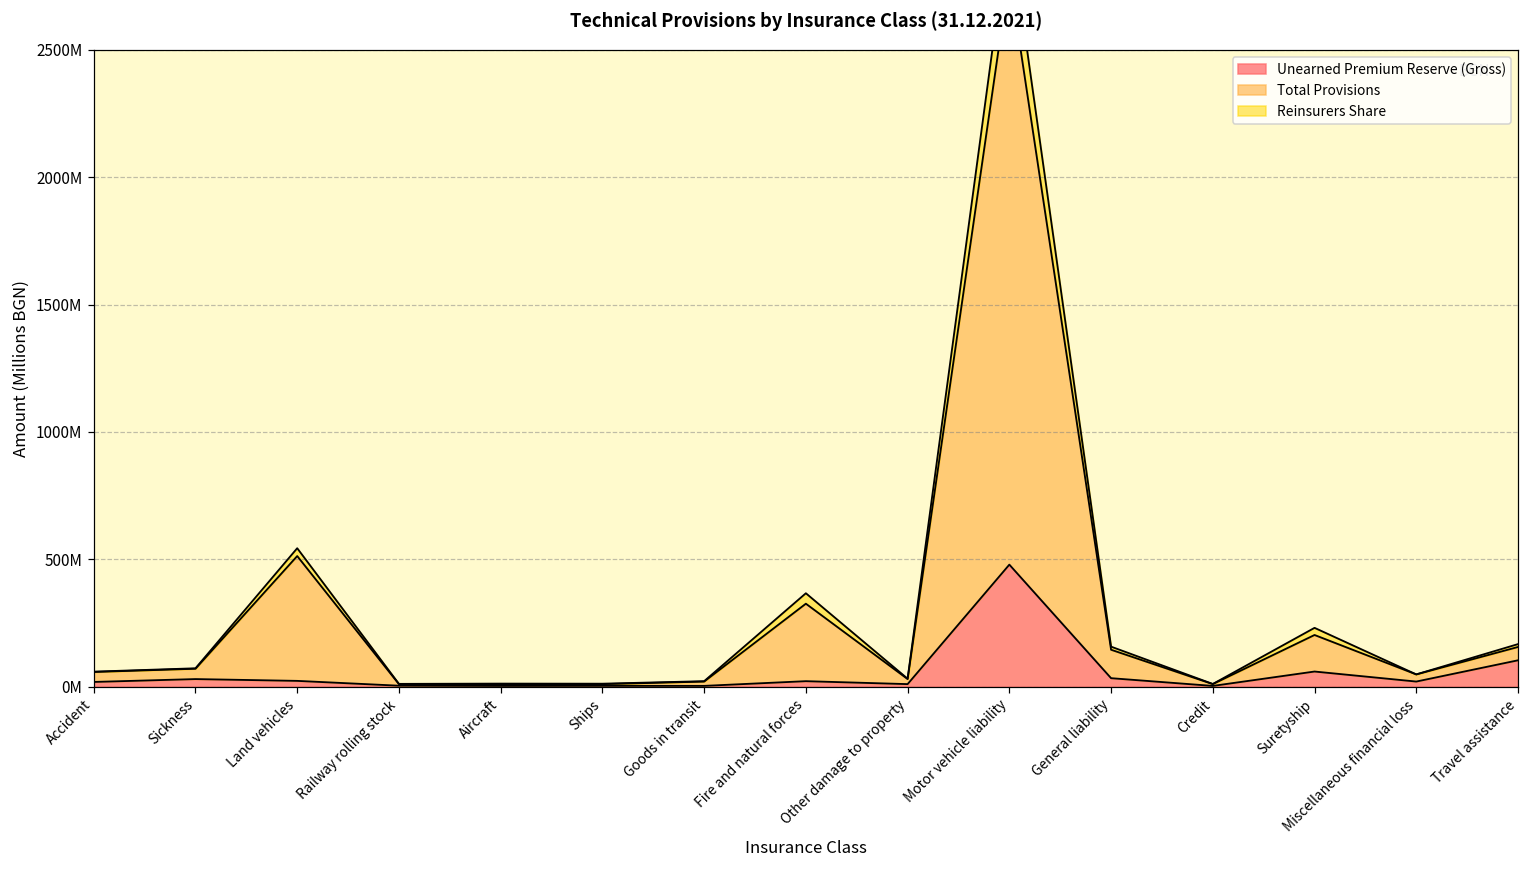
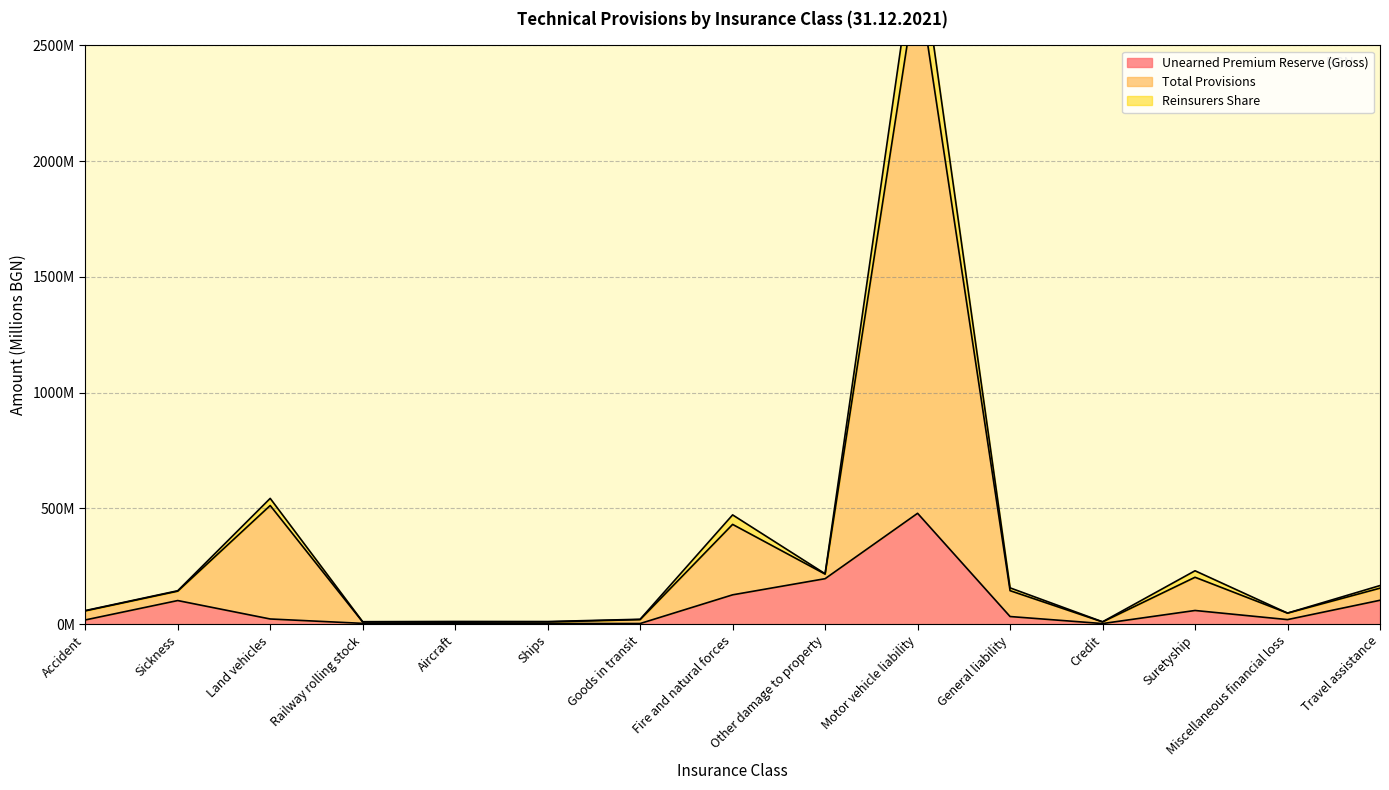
Unearned Premium Reserve (Gross), Sickness: 30000000 -> 100000000
Unearned Premium Reserve (Gross), Fire and natural forces: 20000000 -> 130000000
Unearned Premium Reserve (Gross), Other damage to property: 10000000 -> 200000000
